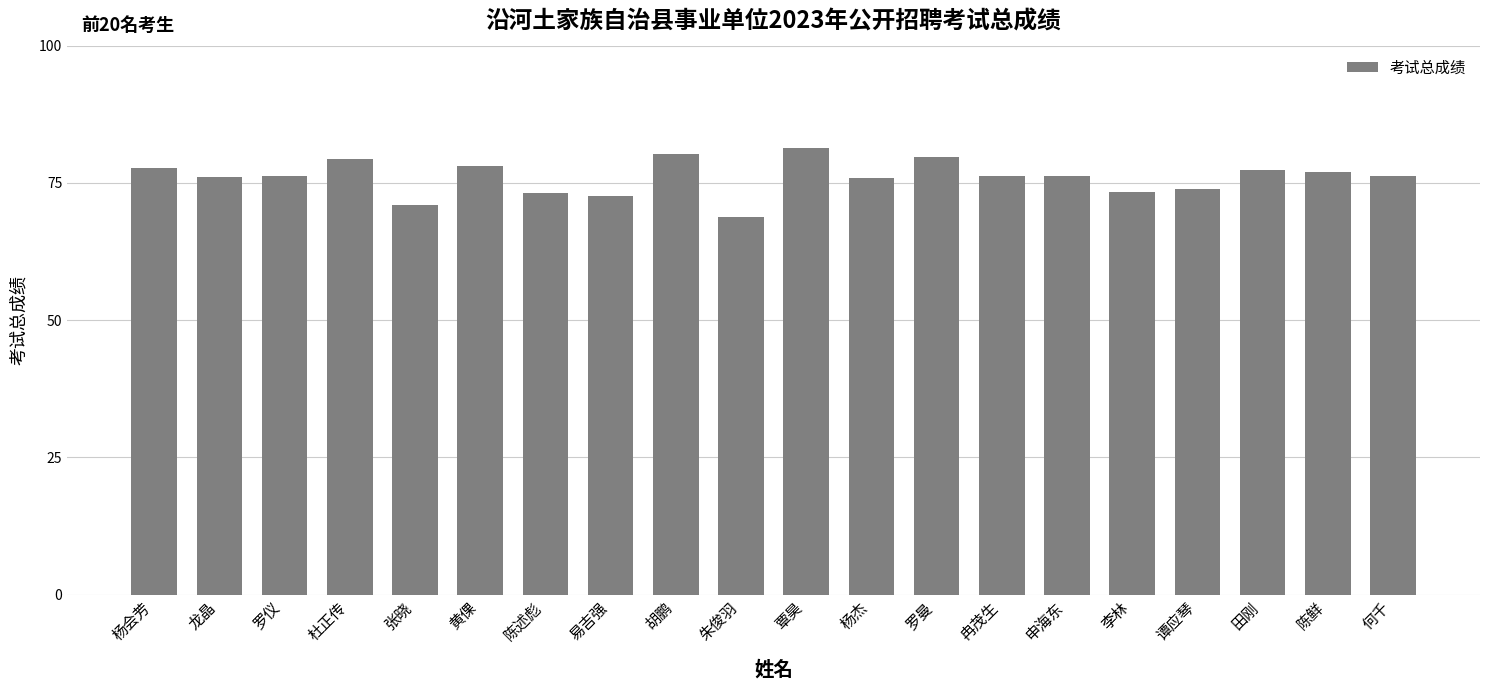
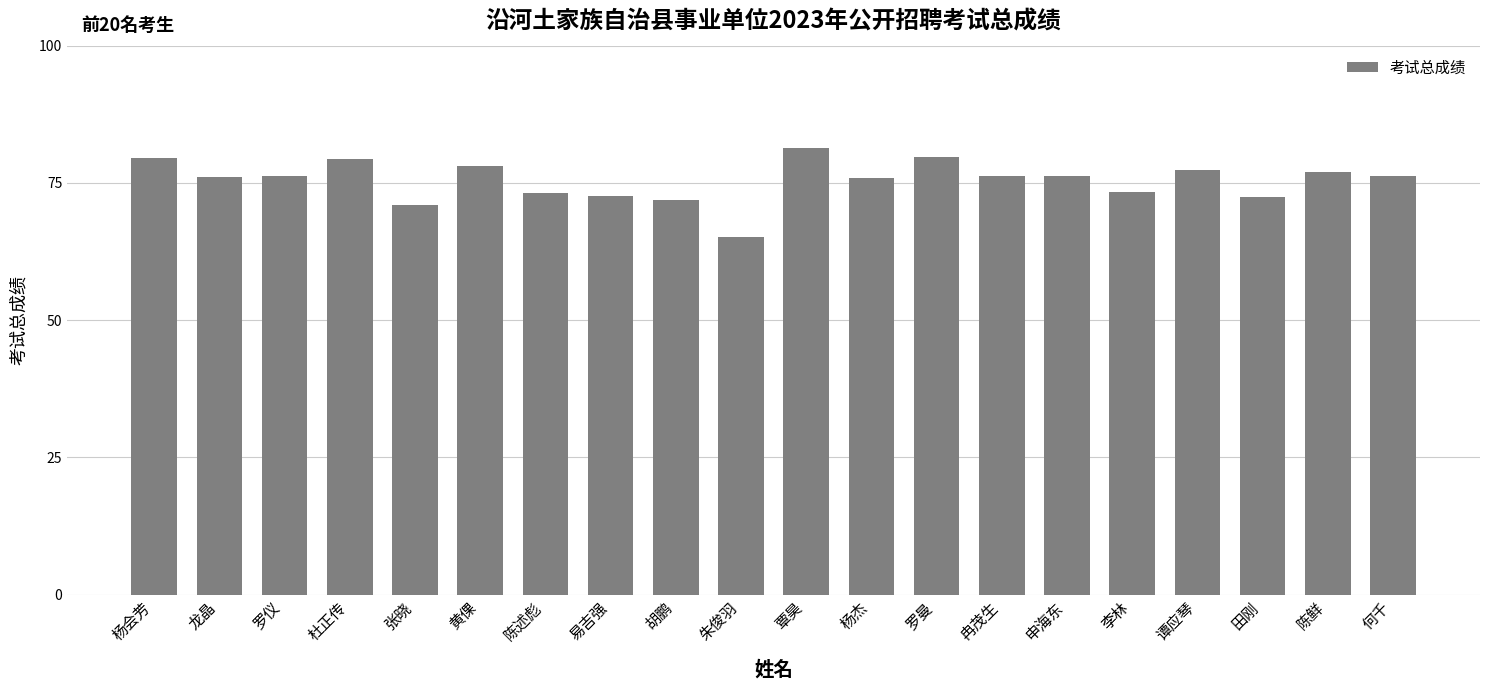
杨会芳: 78 -> 80
胡鹏: 80 -> 72
朱俊羽: 69 -> 65
谭应琴: 74 -> 77
田刚: 77 -> 73
